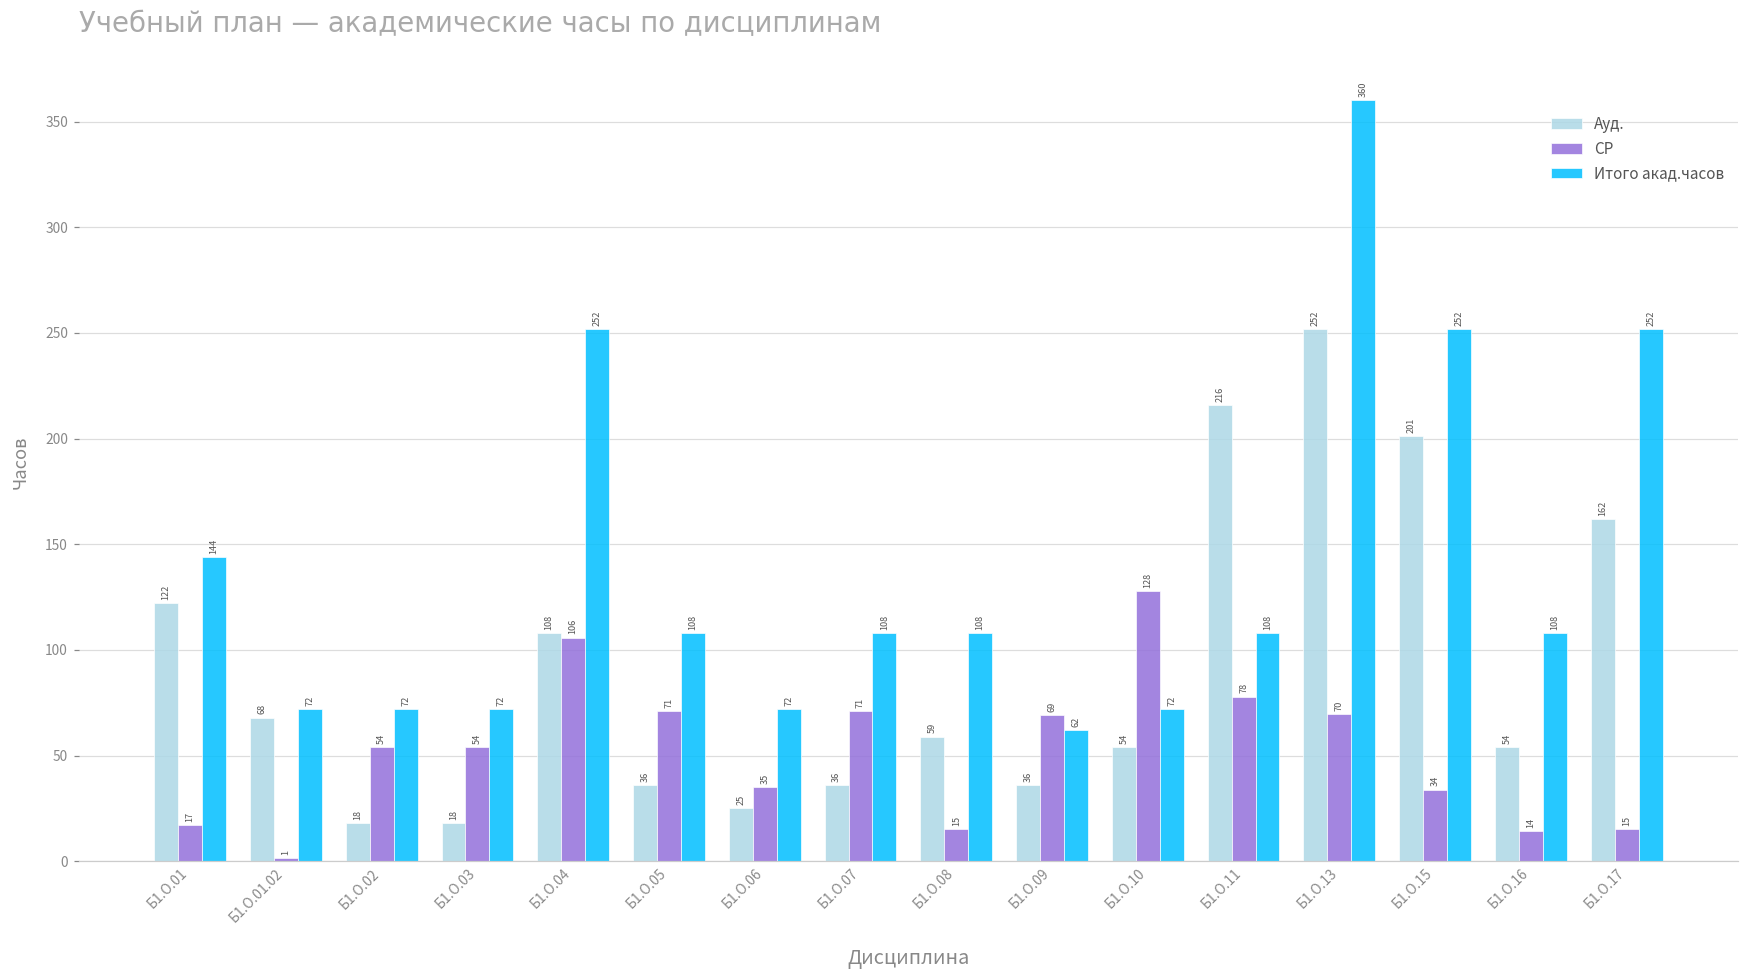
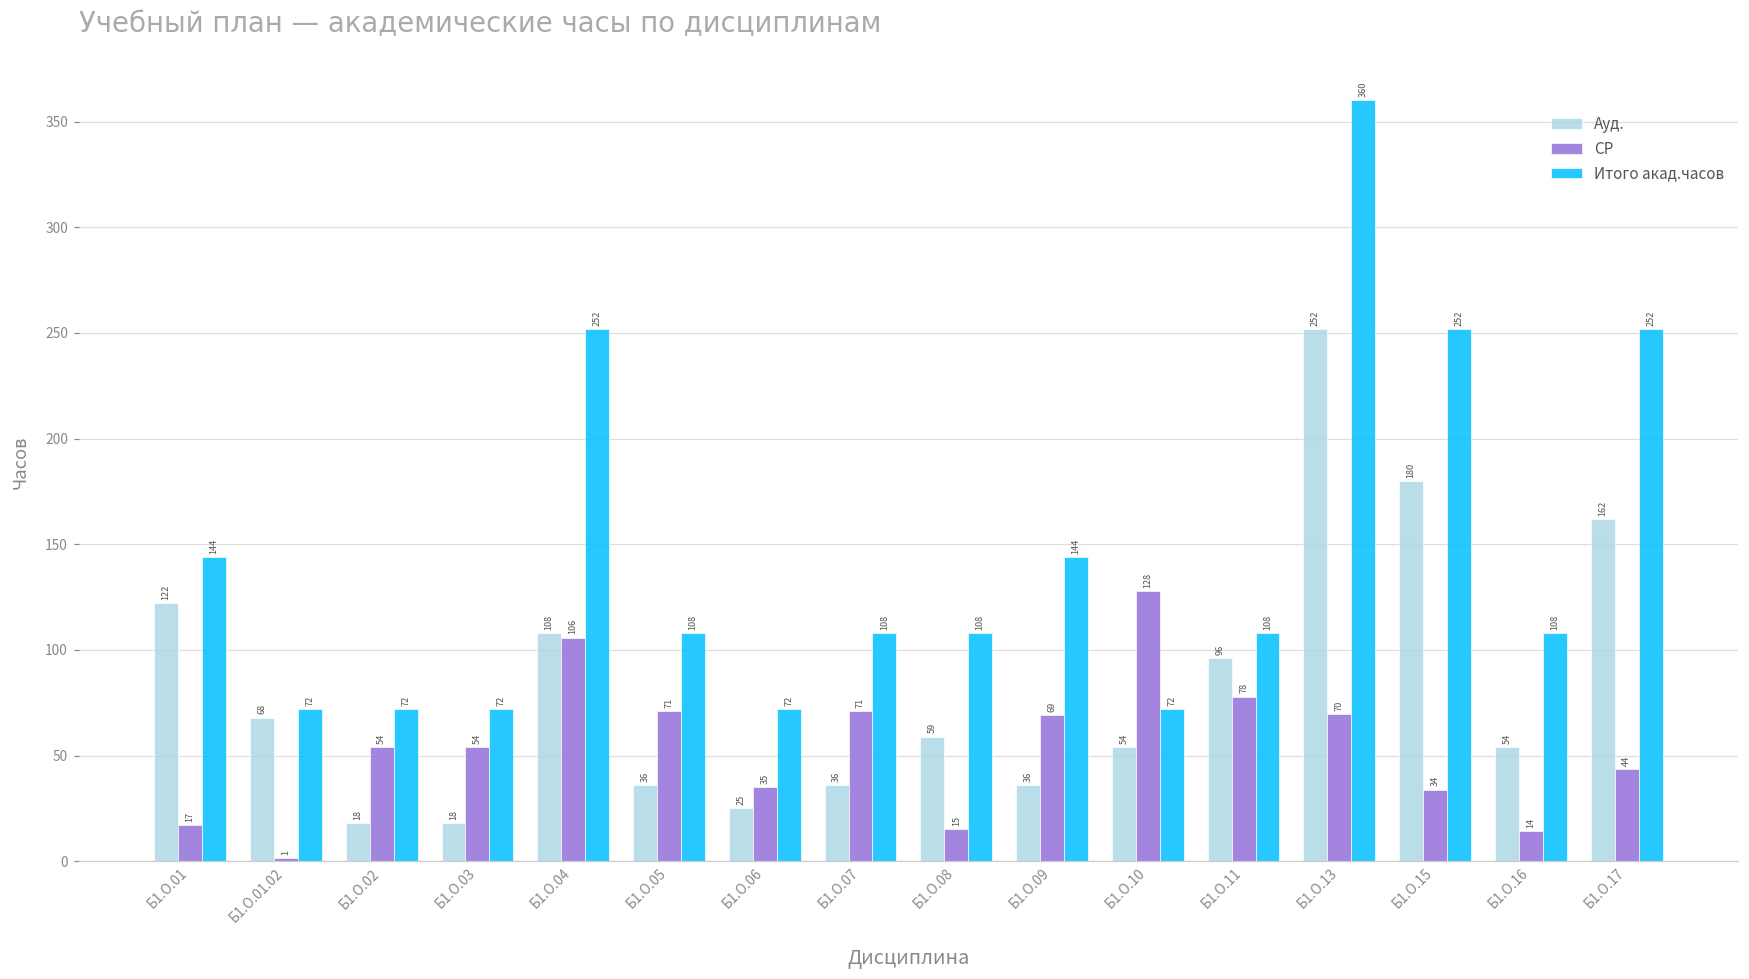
Итого акад.часов, Б1.О.09: 62 -> 144
Ауд., Б1.О.11: 216 -> 96
Ауд., Б1.О.15: 201 -> 180
СР, Б1.О.17: 15 -> 44
